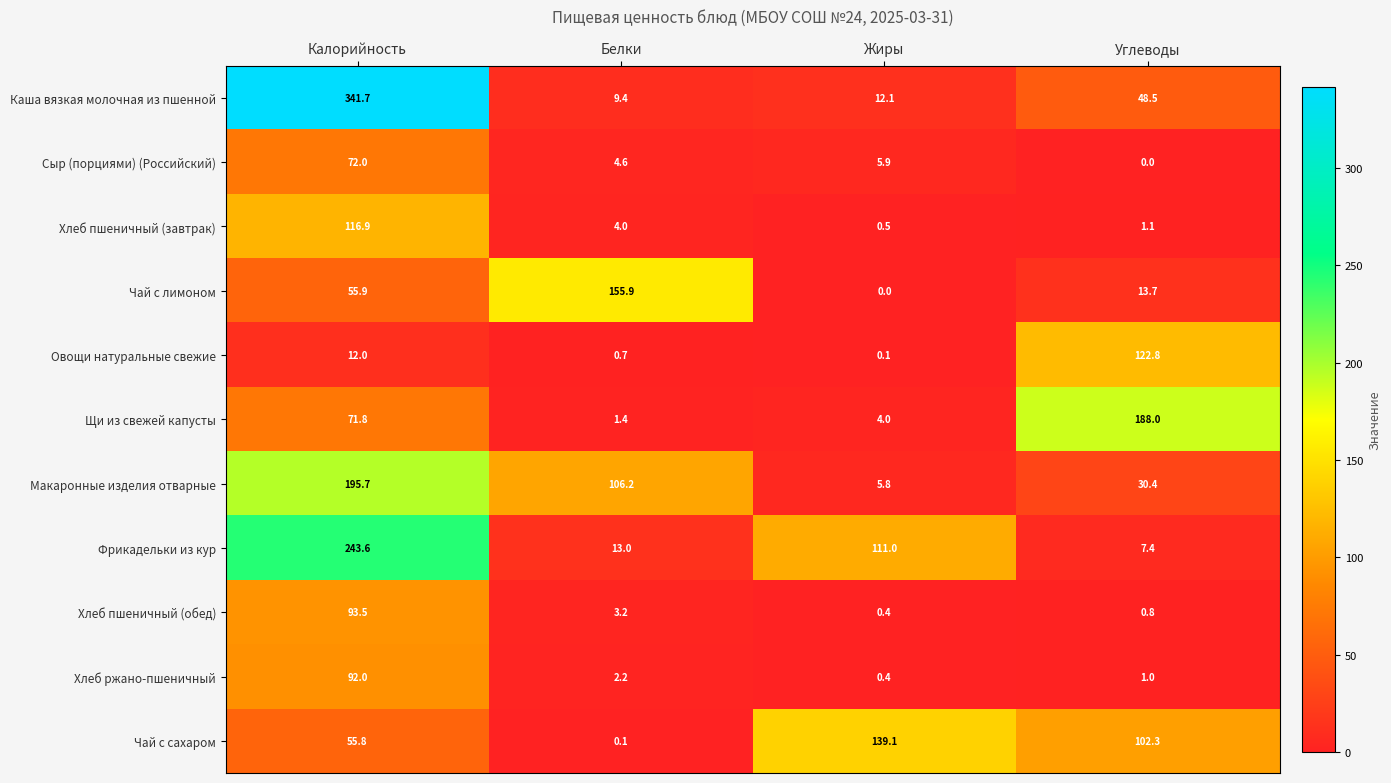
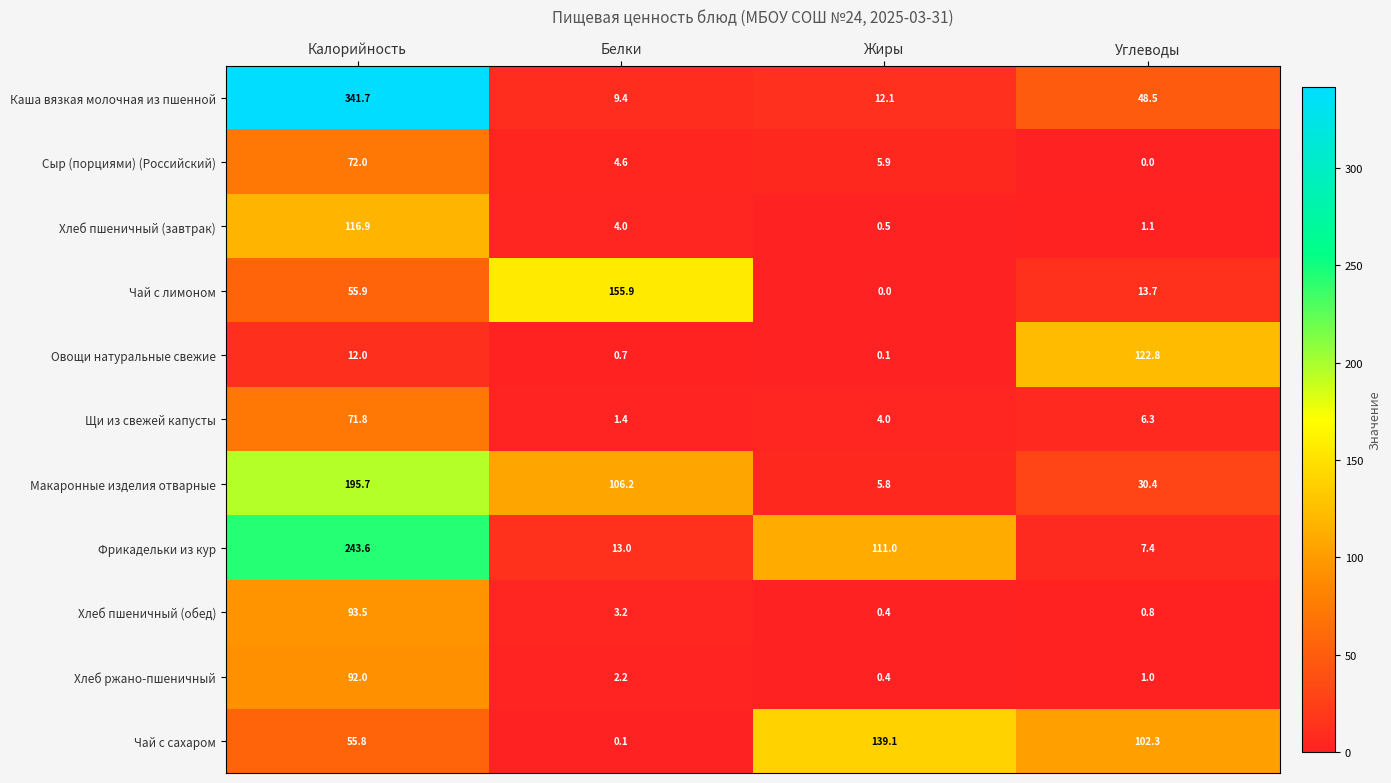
Щи из свежей капусты, Углеводы: 188.0 -> 6.3
